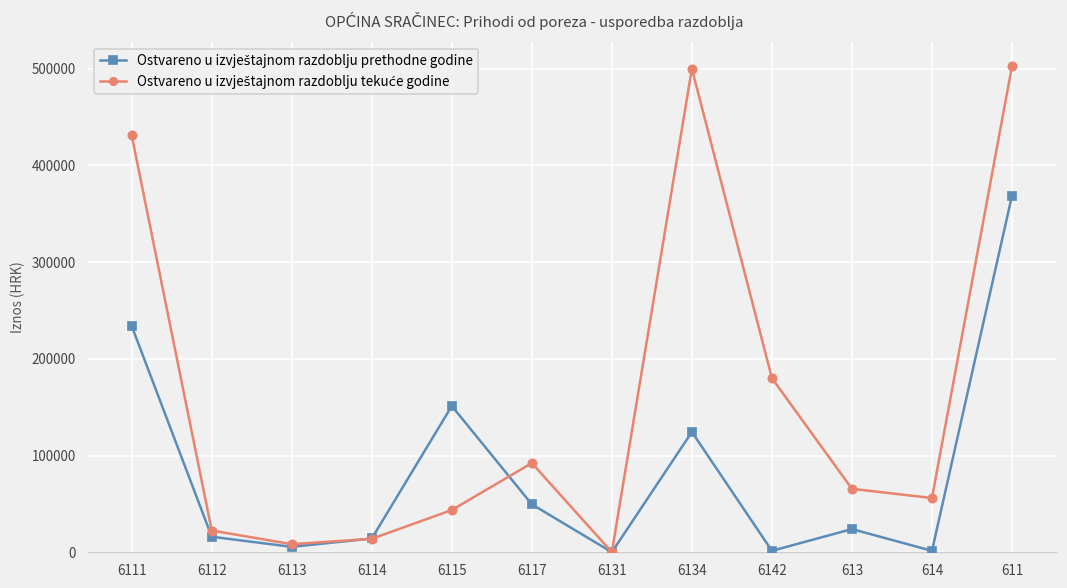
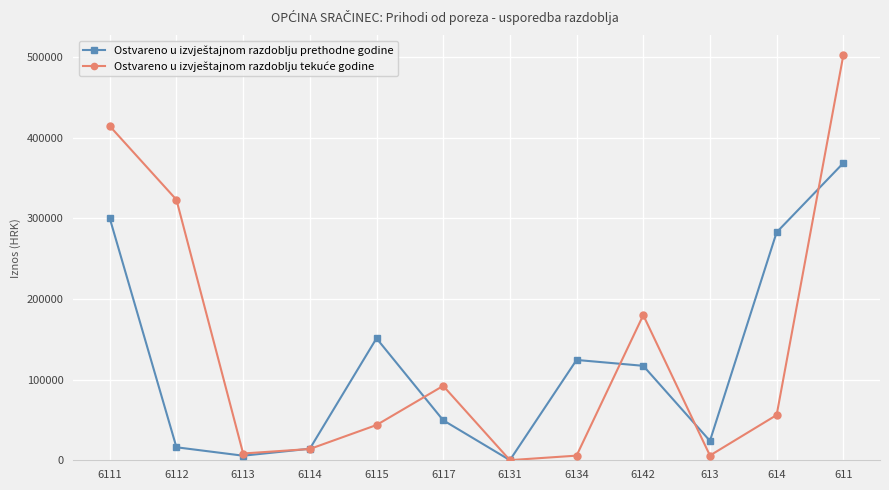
Ostvareno u izvještajnom razdoblju prethodne godine, 6111: 230000 -> 300000
Ostvareno u izvještajnom razdoblju tekuće godine, 6111: 430000 -> 410000
Ostvareno u izvještajnom razdoblju tekuće godine, 6112: 20000 -> 320000
Ostvareno u izvještajnom razdoblju tekuće godine, 6134: 500000 -> 10000
Ostvareno u izvještajnom razdoblju prethodne godine, 6142: 0 -> 120000
Ostvareno u izvještajnom razdoblju tekuće godine, 613: 70000 -> 10000
Ostvareno u izvještajnom razdoblju prethodne godine, 614: 0 -> 280000
